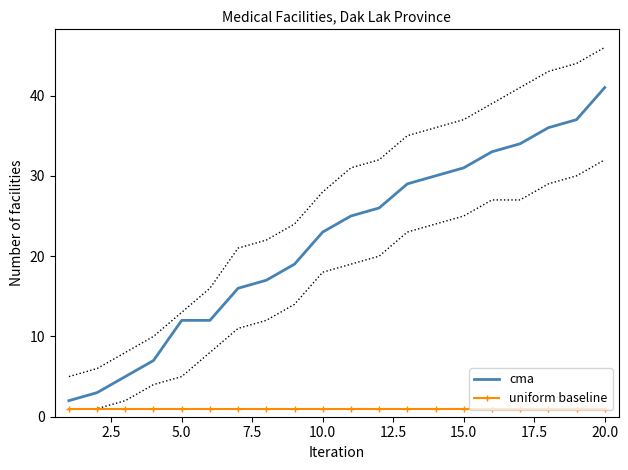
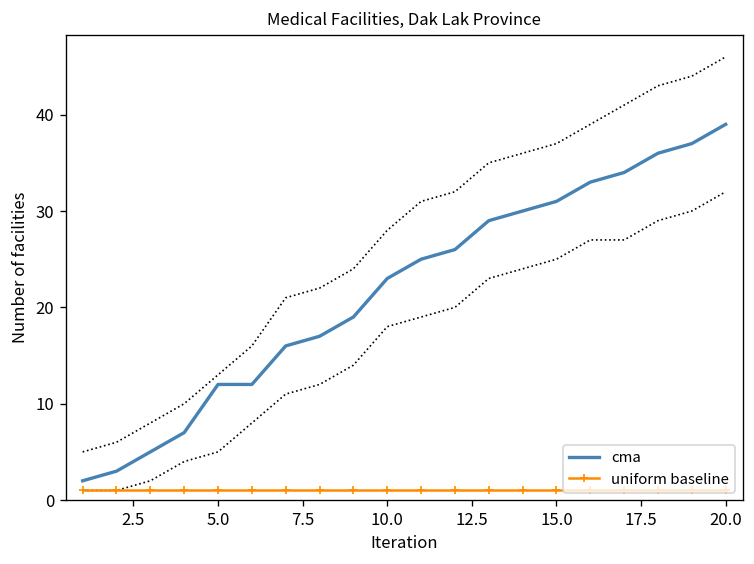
cma, 20.0: 41 -> 39
